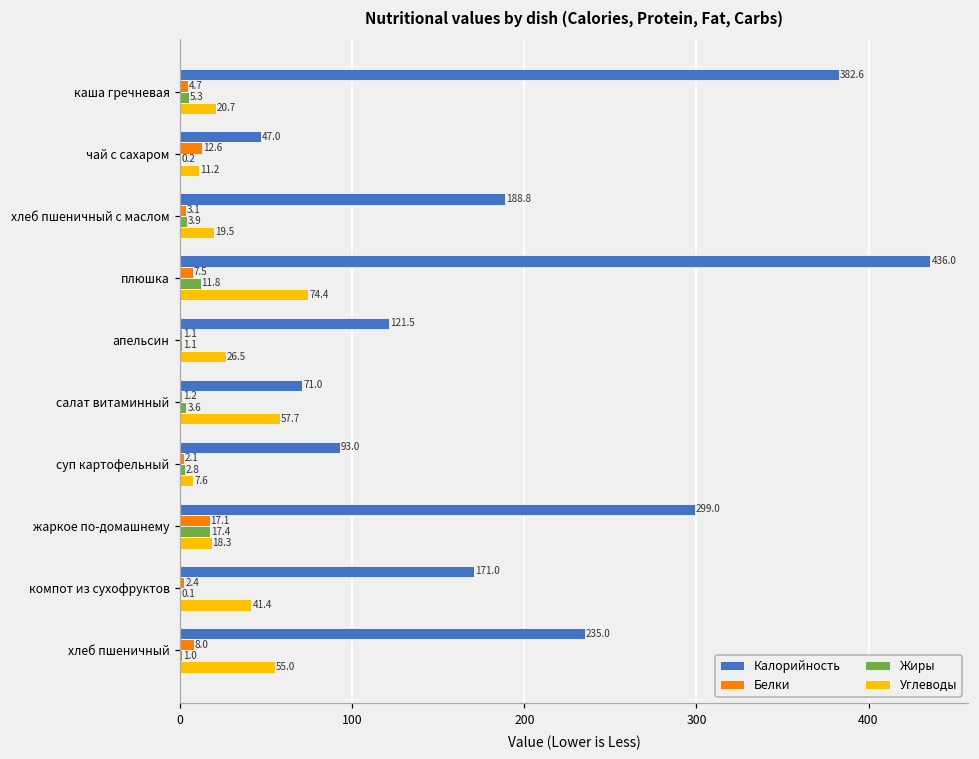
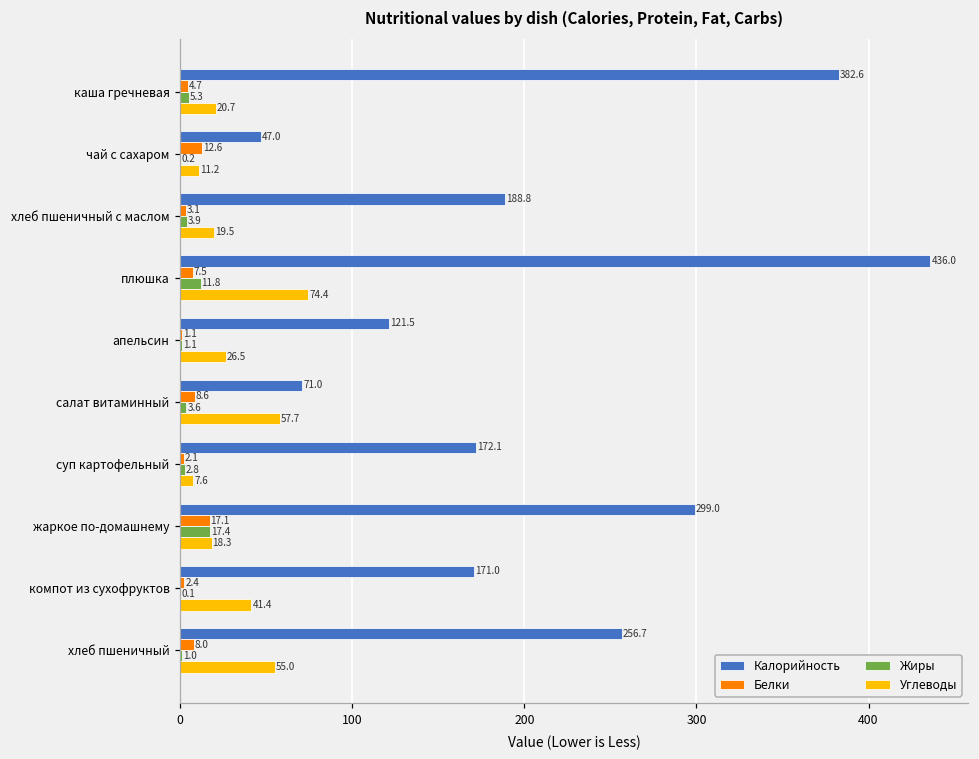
Белки, салат витаминный: 1.2 -> 8.6
Калорийность, суп картофельный: 93.0 -> 172.1
Калорийность, хлеб пшеничный: 235.0 -> 256.7
